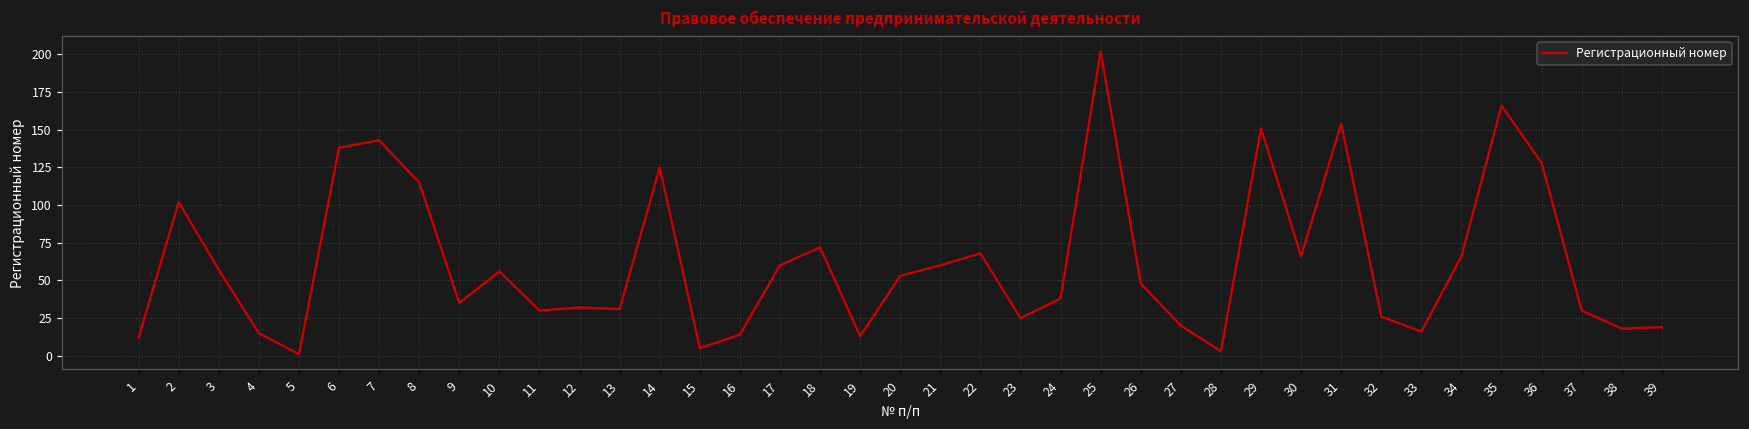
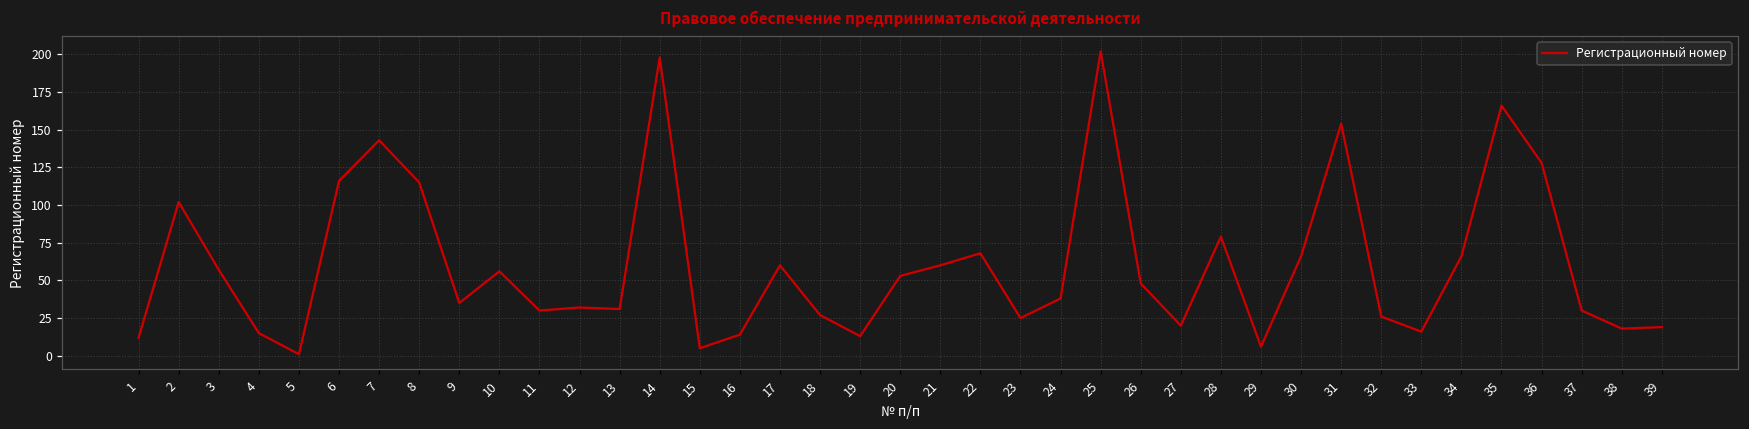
6: 138 -> 116
14: 125 -> 198
18: 72 -> 27
28: 3 -> 79
29: 151 -> 6
